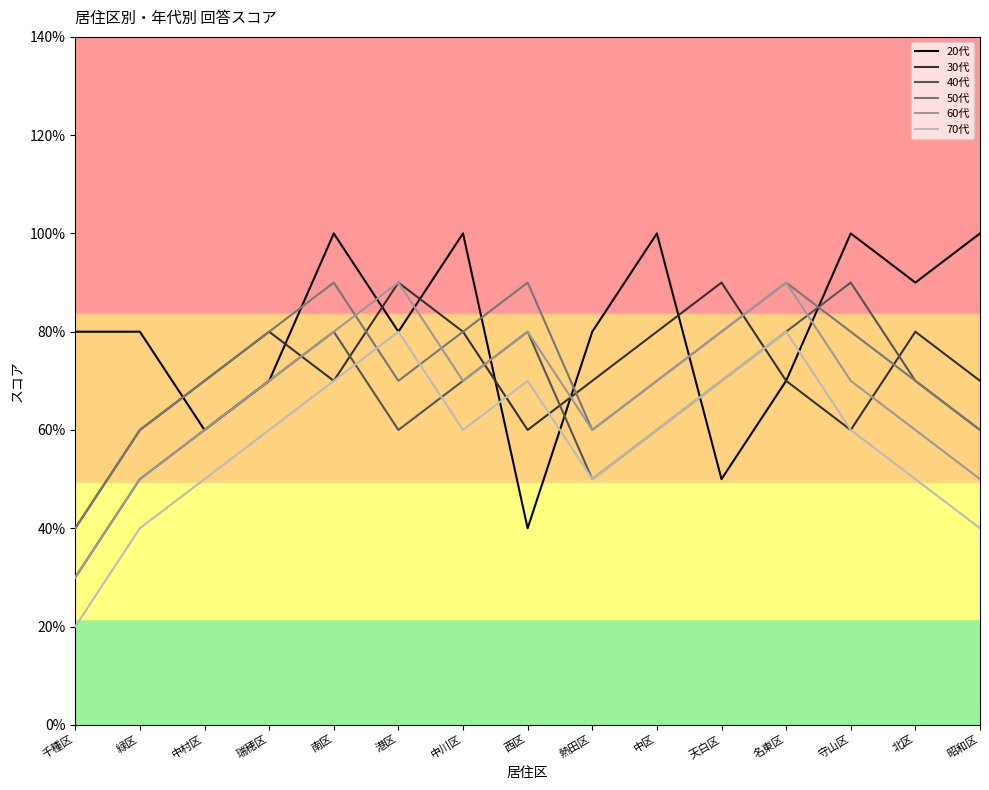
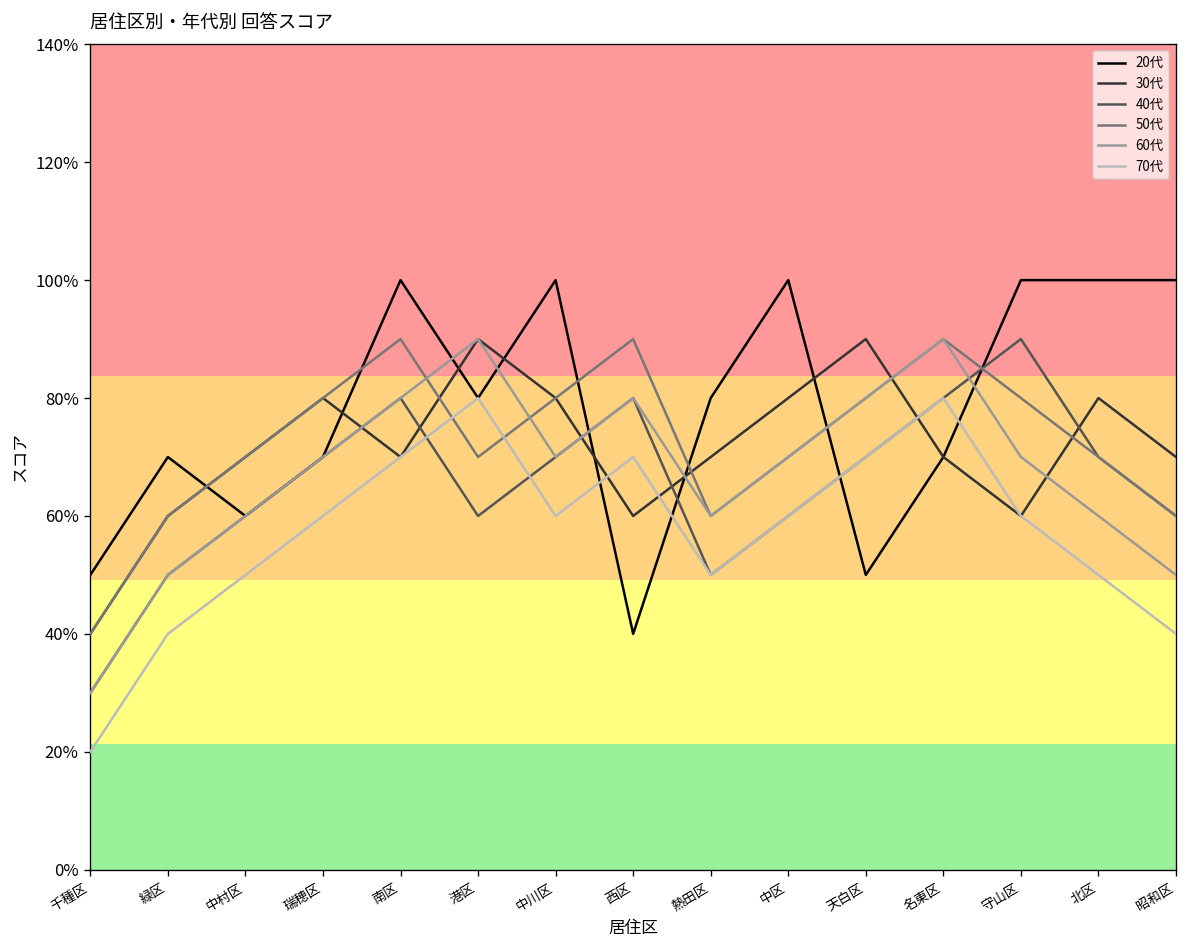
20代, 千種区: 80% -> 50%
20代, 緑区: 80% -> 70%
20代, 北区: 90% -> 100%
